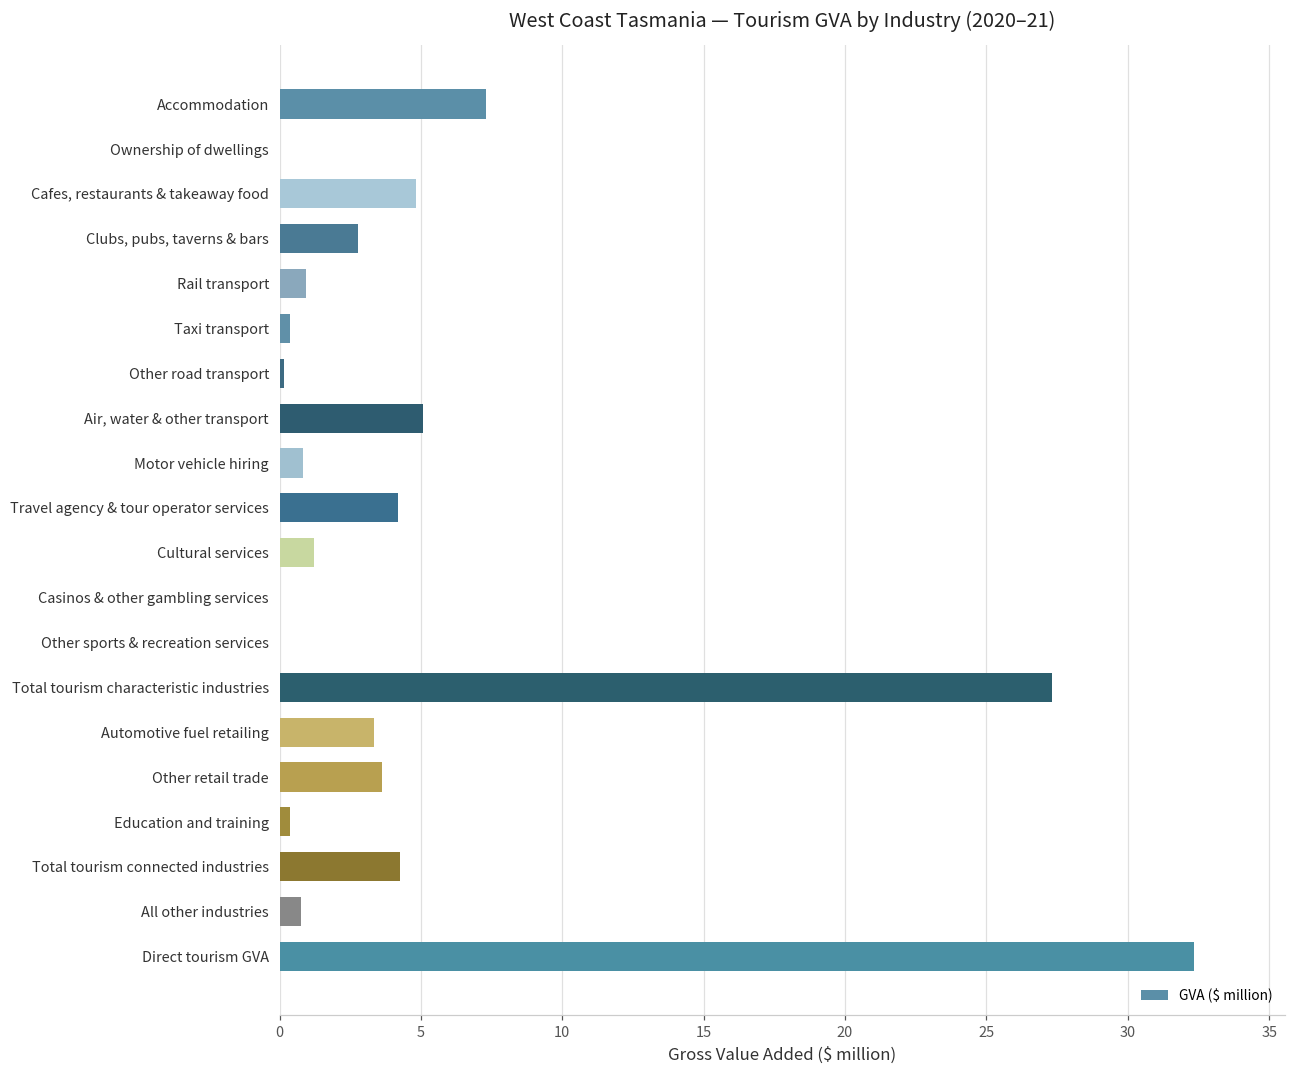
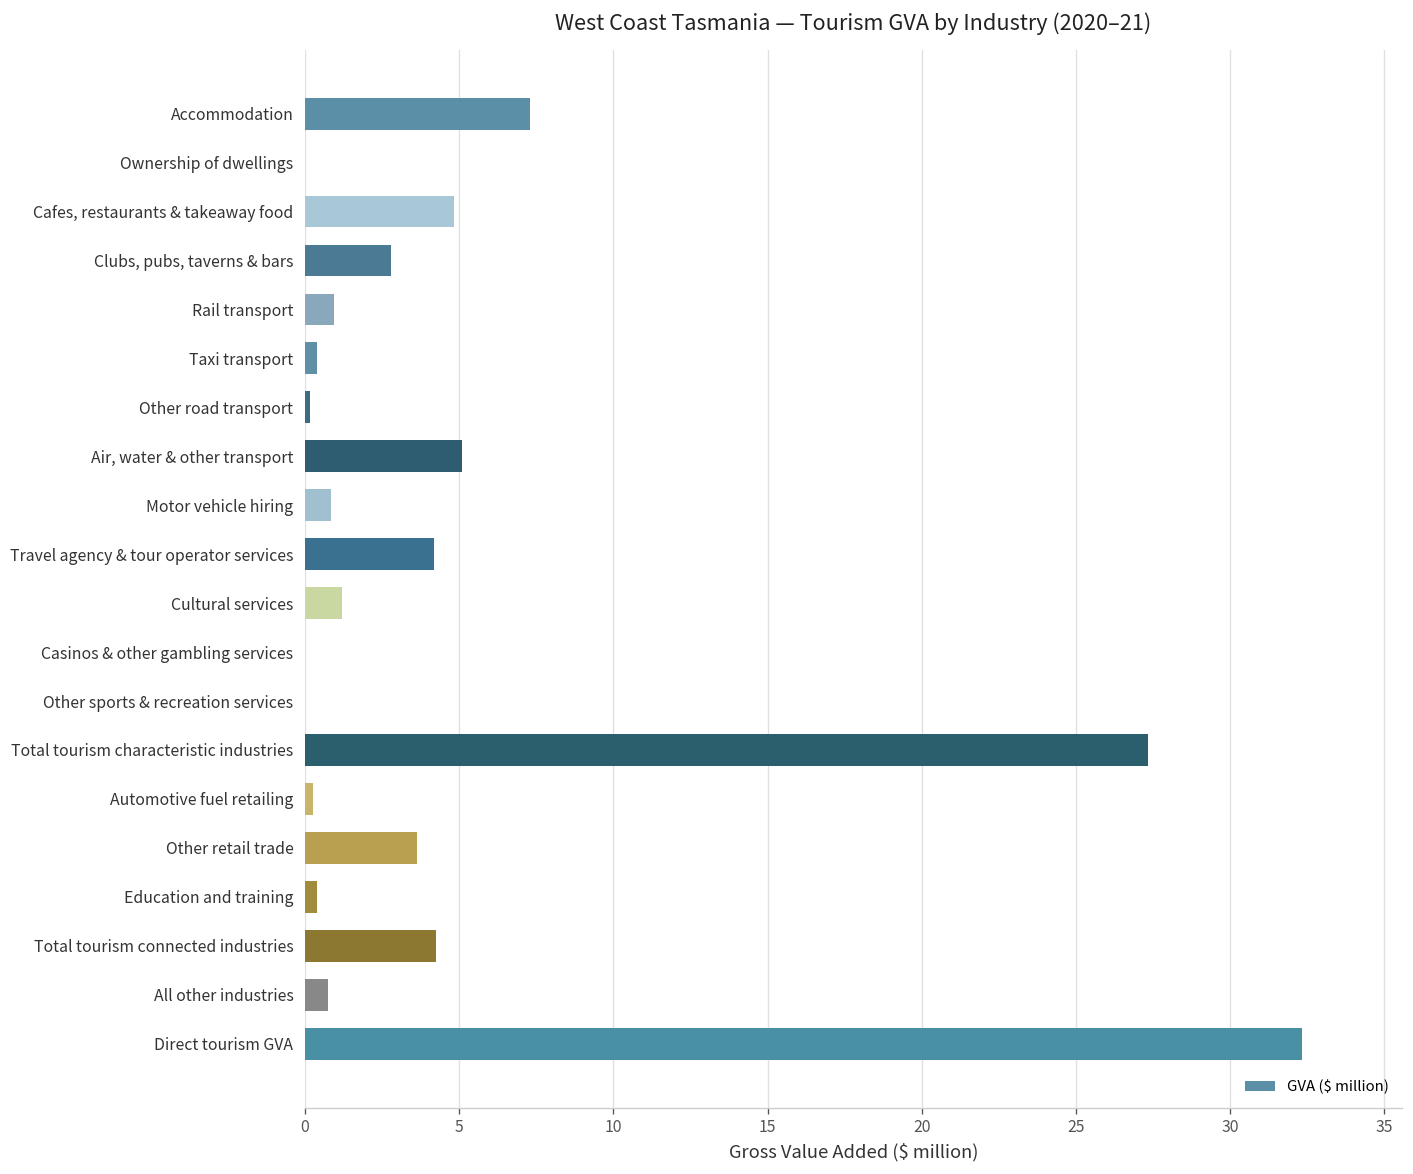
Automotive fuel retailing: 3.3 -> 0.3
